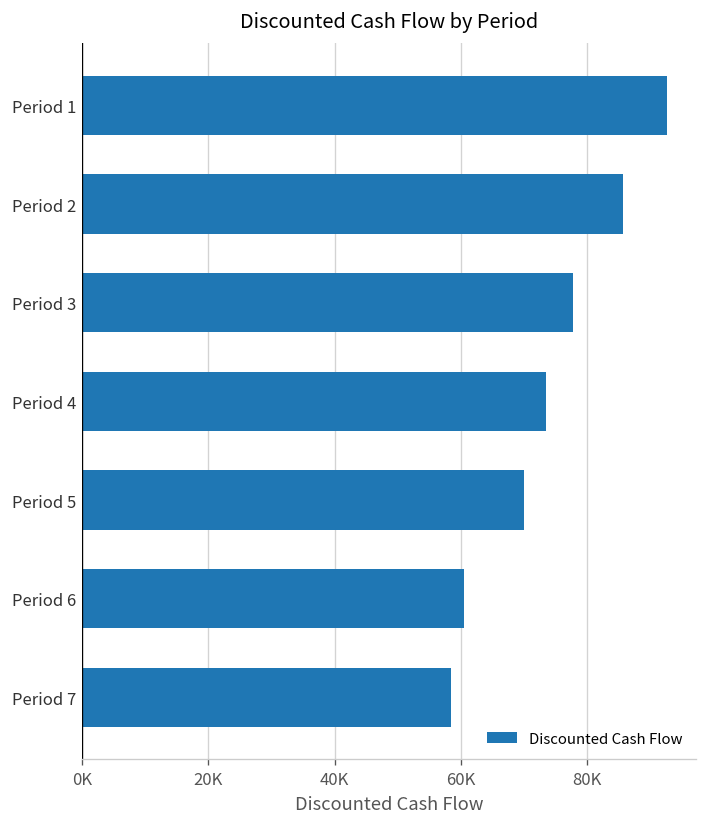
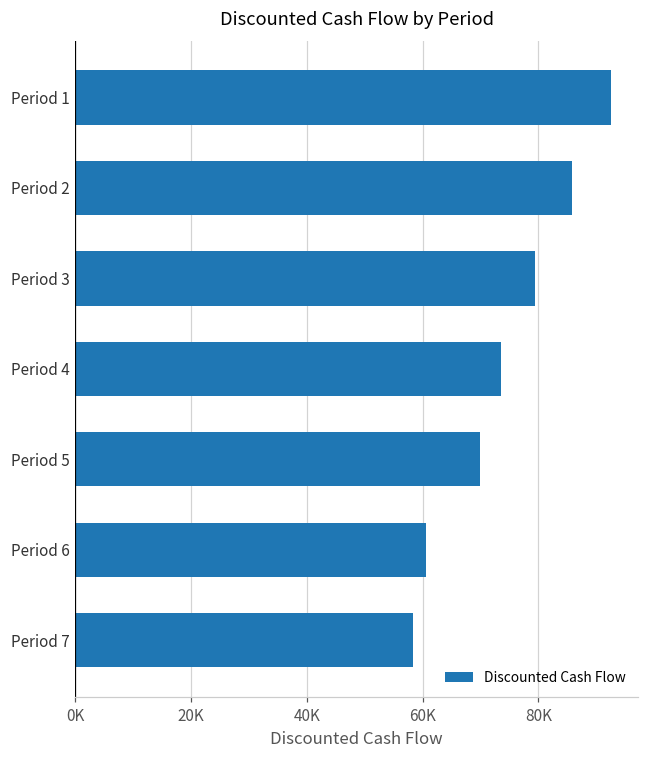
Period 3: 78000 -> 79000
